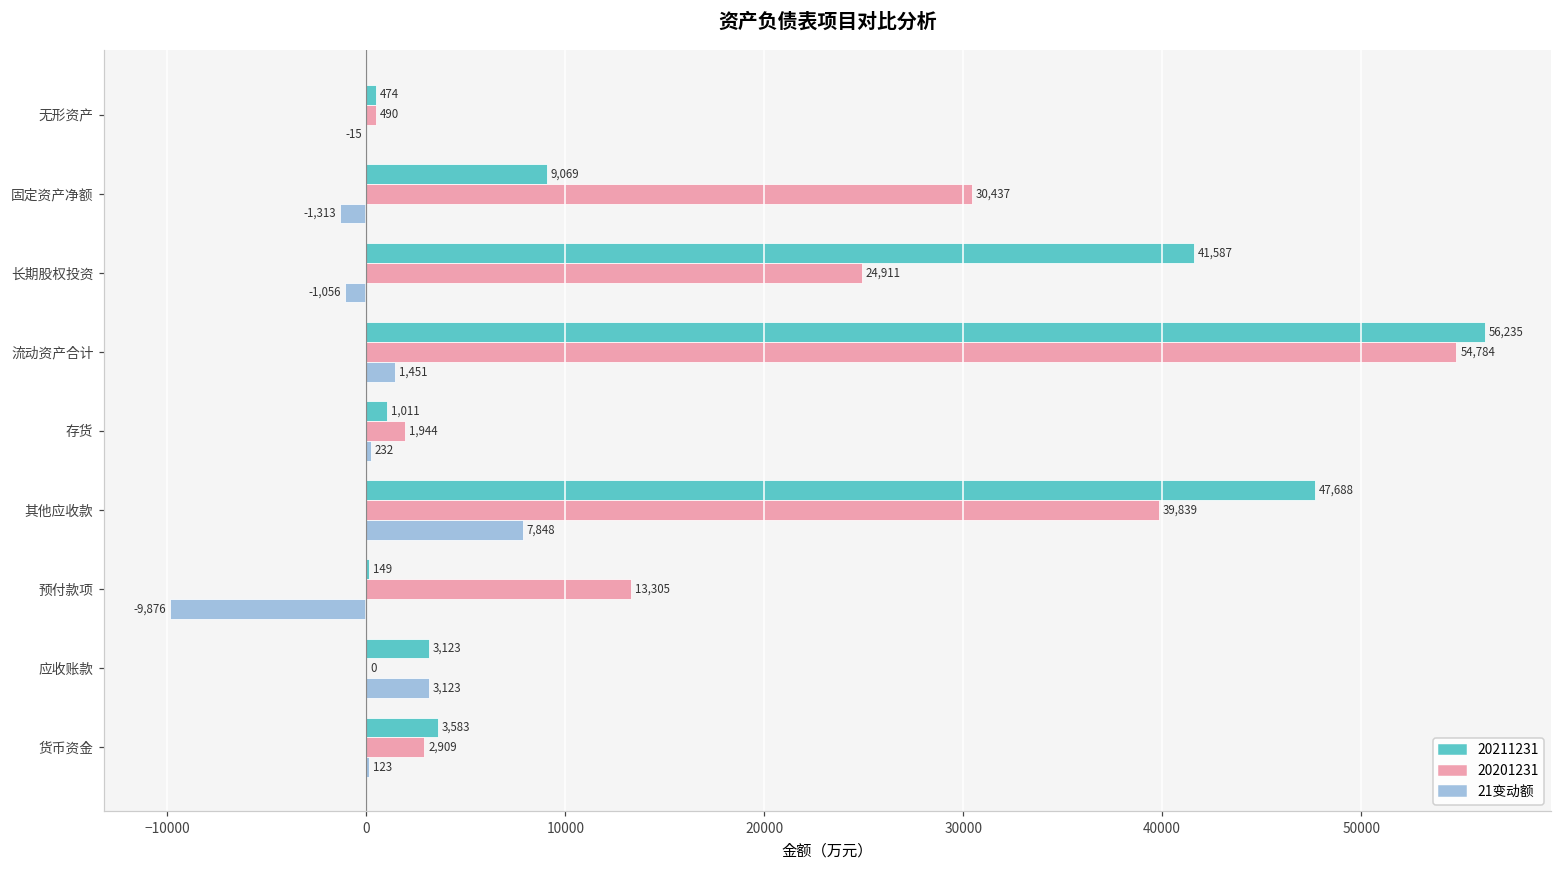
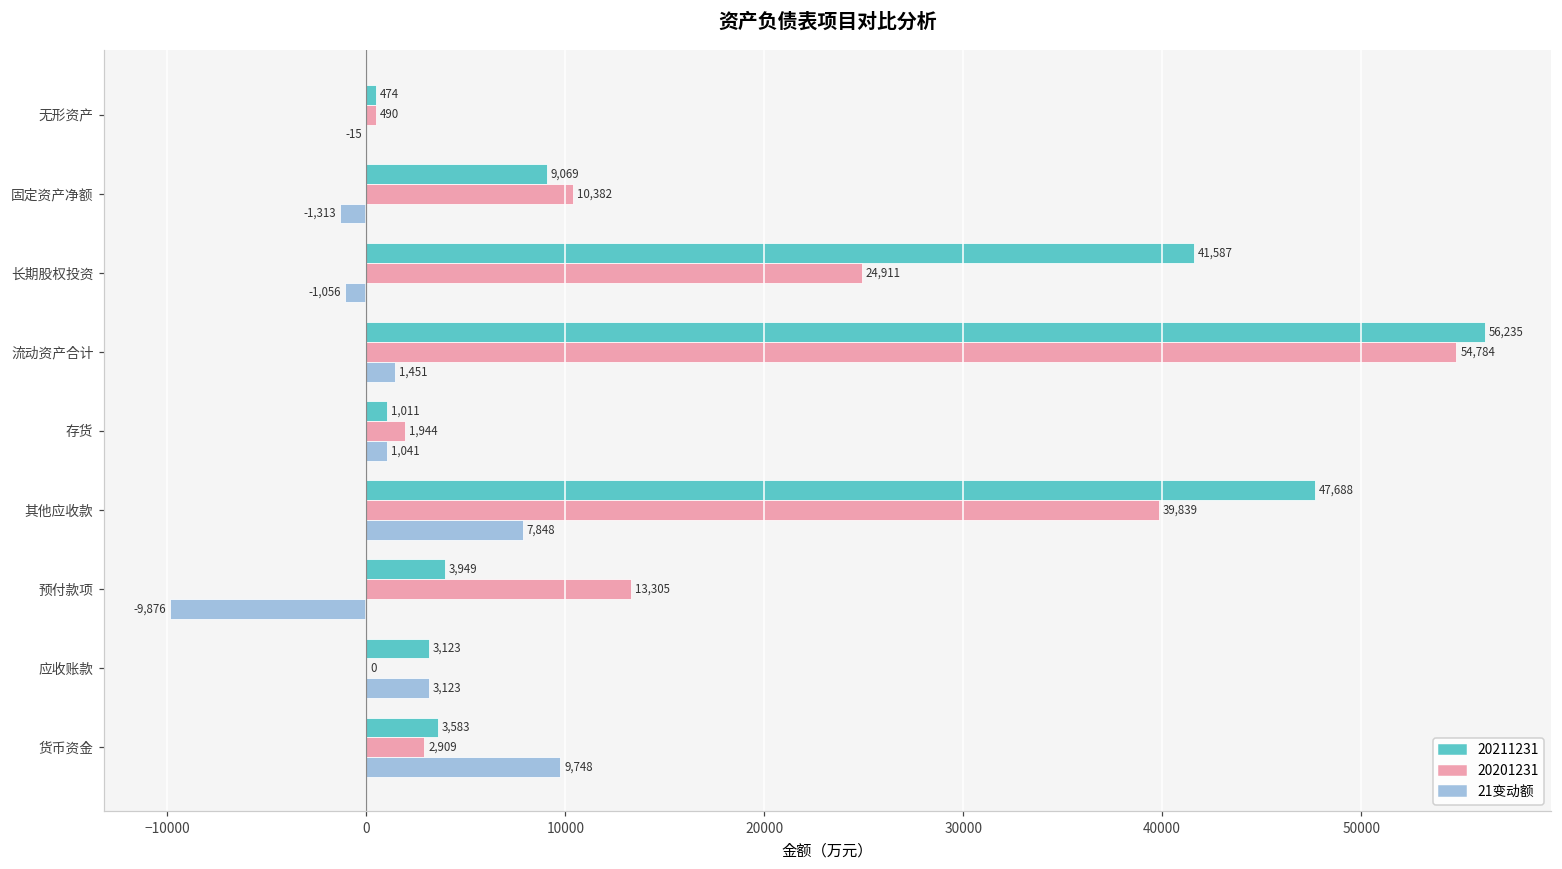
20201231, 固定资产净额: 30,437 -> 10,382
21变动额, 存货: 232 -> 1,041
20211231, 预付款项: 149 -> 3,949
21变动额, 货币资金: 123 -> 9,748
